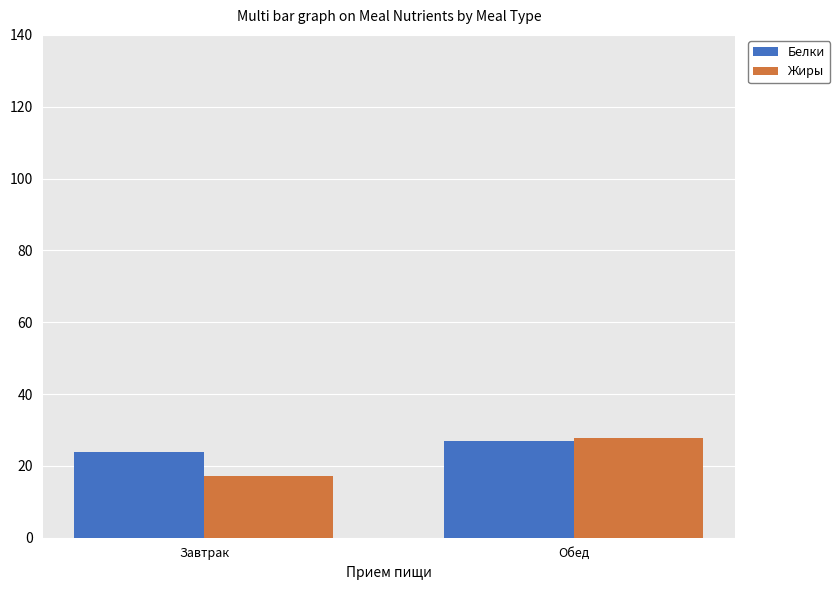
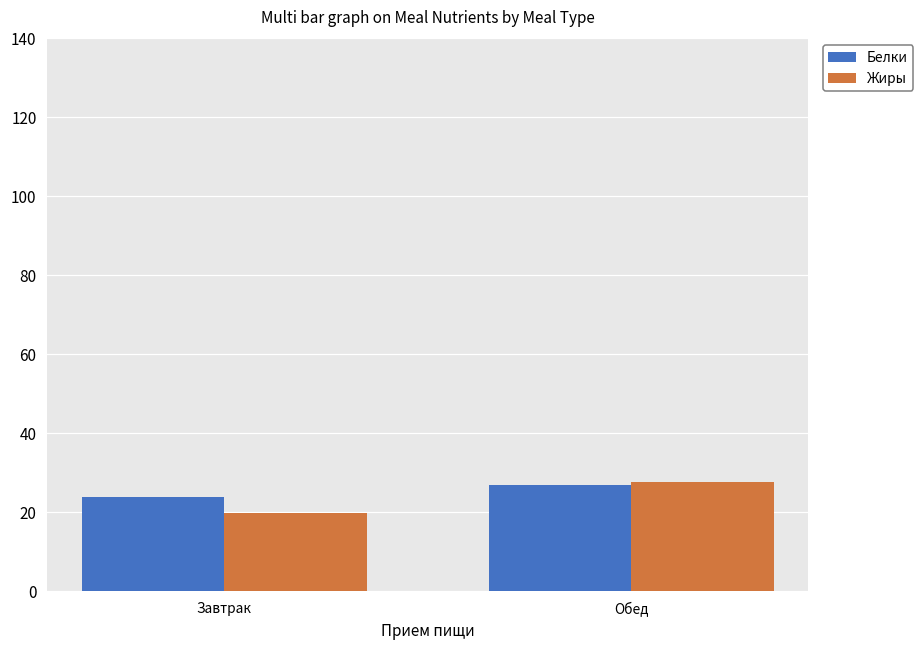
Жиры, Завтрак: 17 -> 20
